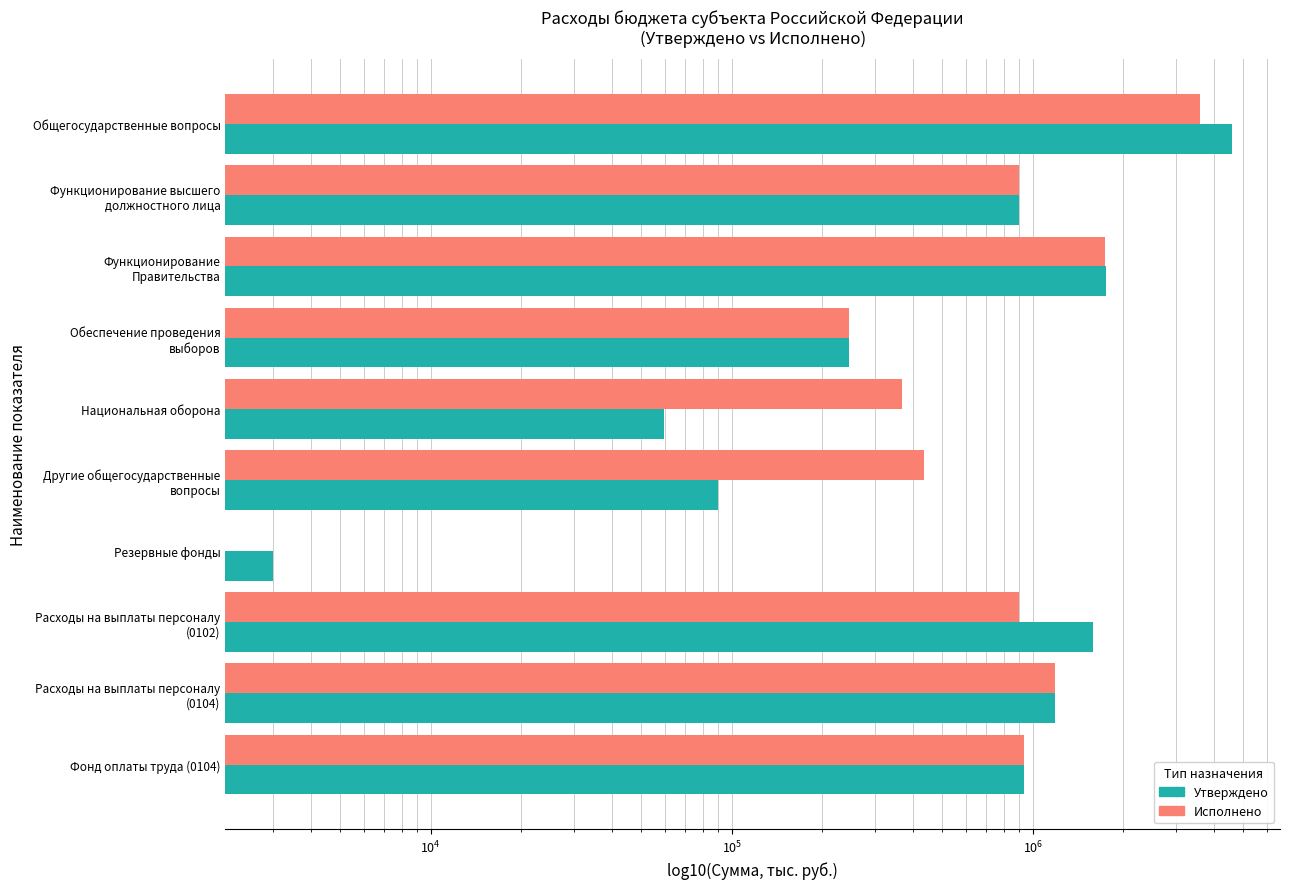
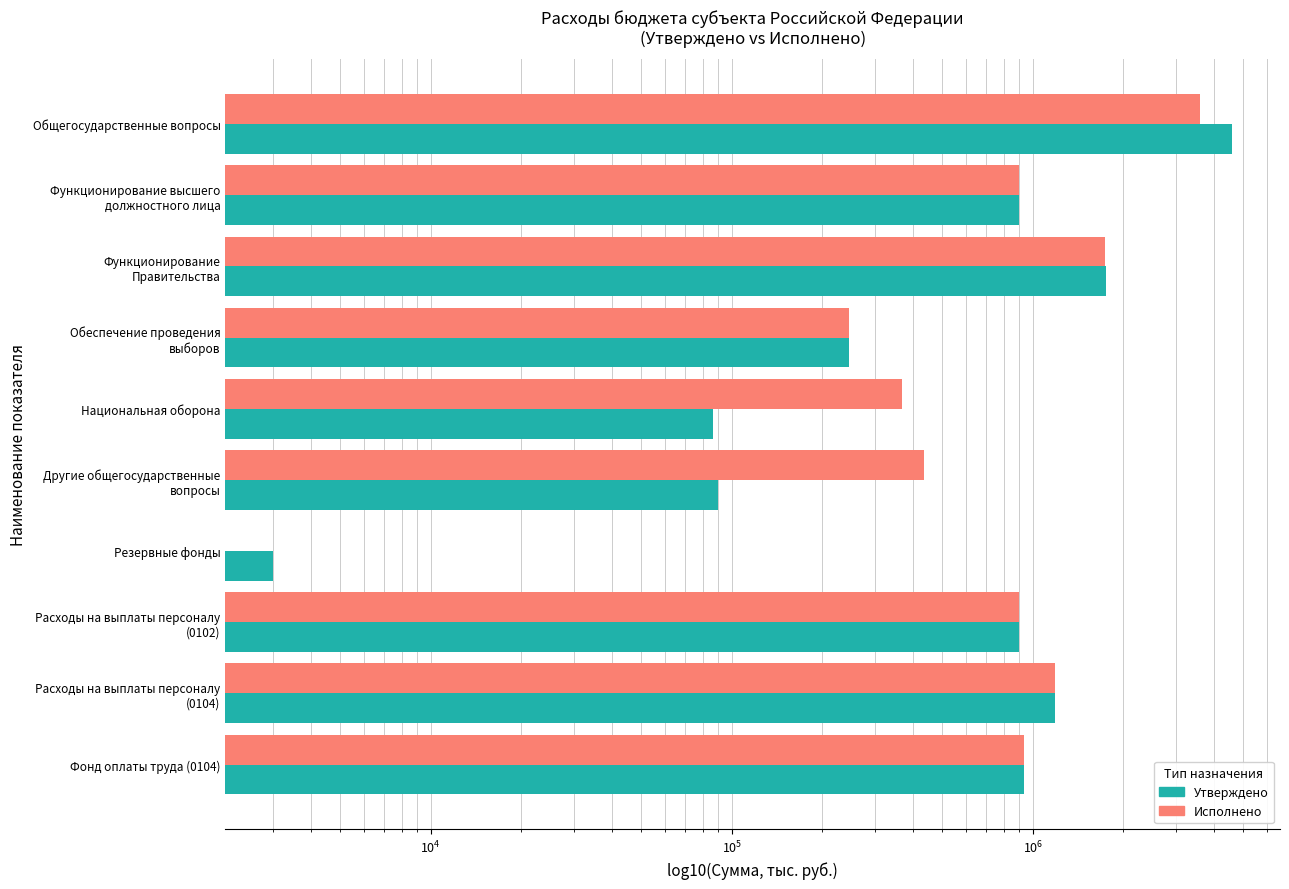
Утверждено, Национальная оборона: 60000 -> 87000
Утверждено, Расходы на выплаты персоналу (0102): 1600000 -> 900000
